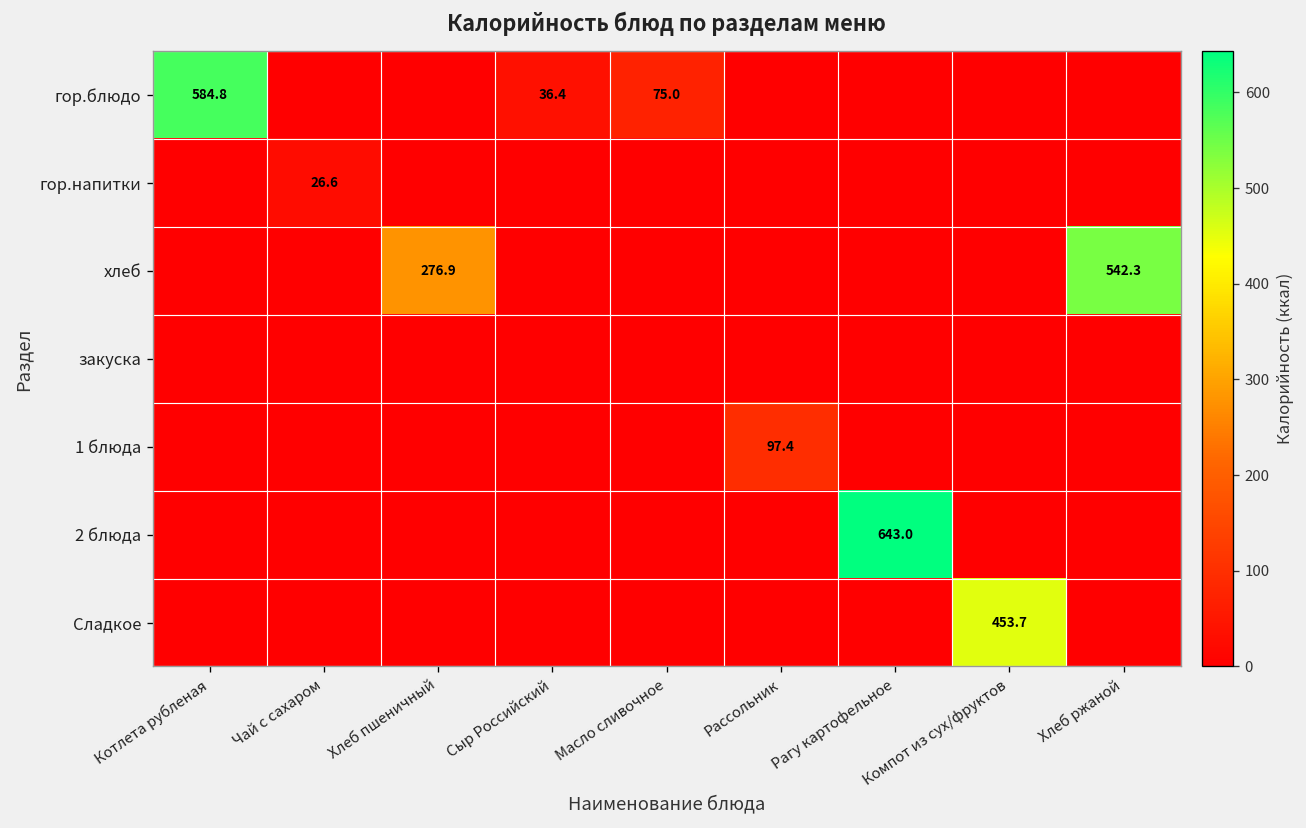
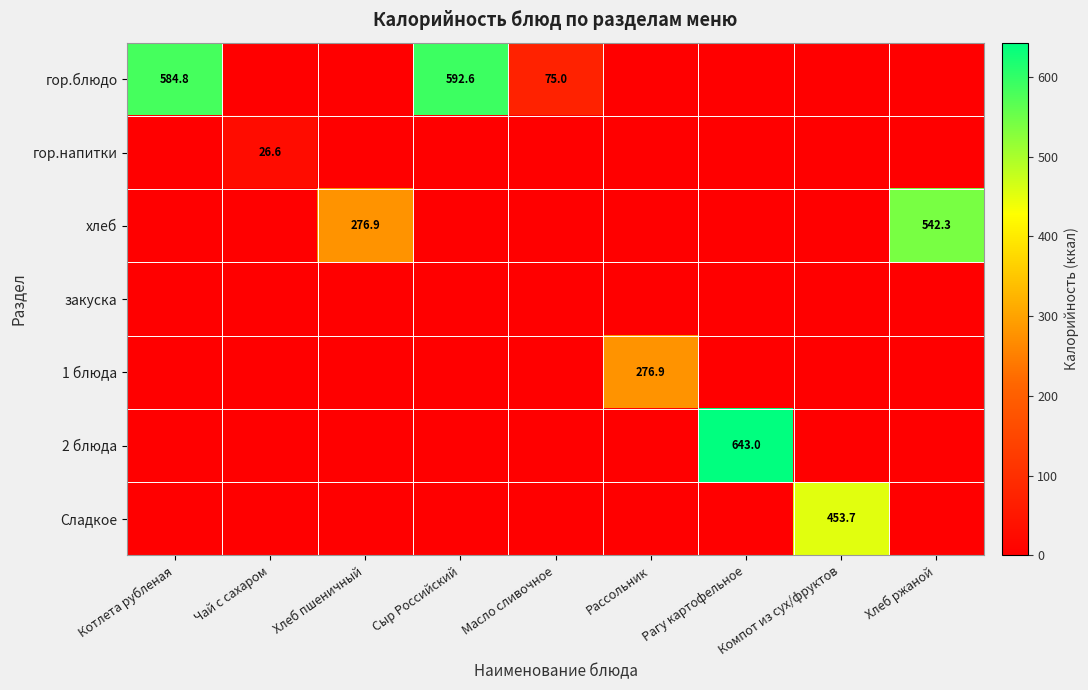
гор.блюдо, Сыр Российский: 36.4 -> 592.6
1 блюда, Рассольник: 97.4 -> 276.9
